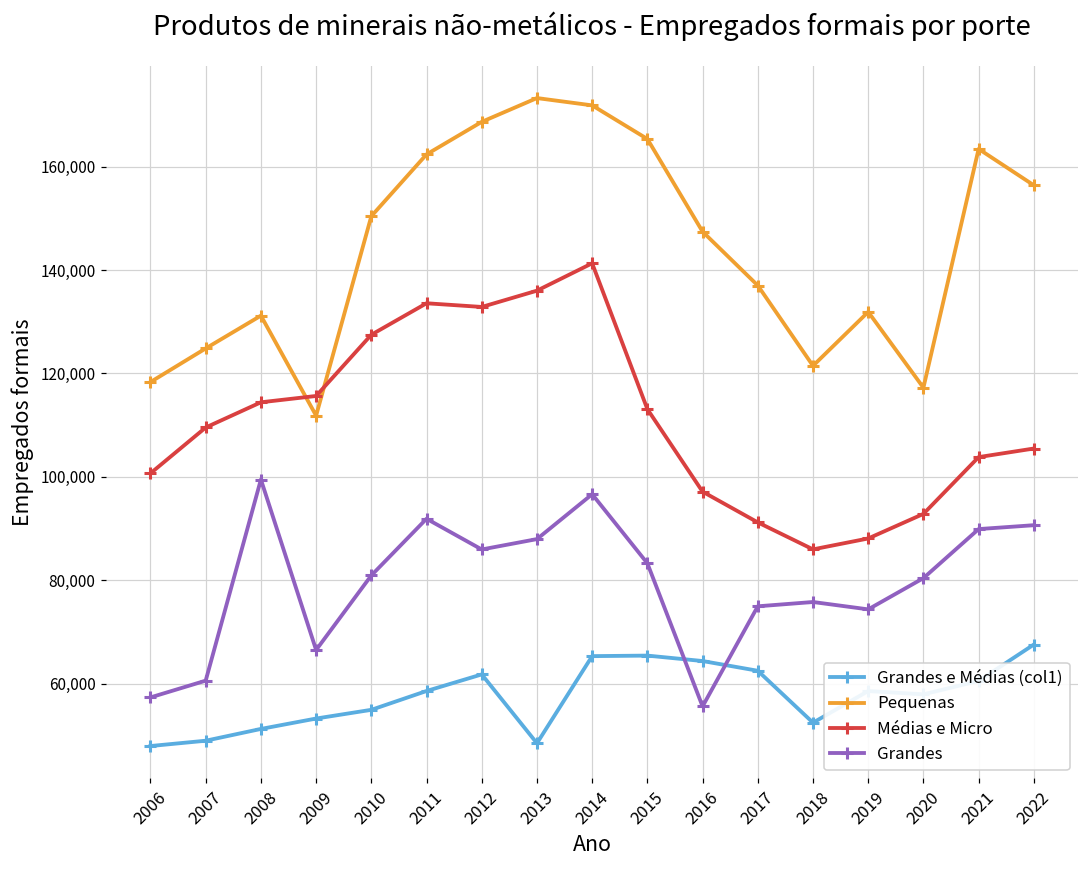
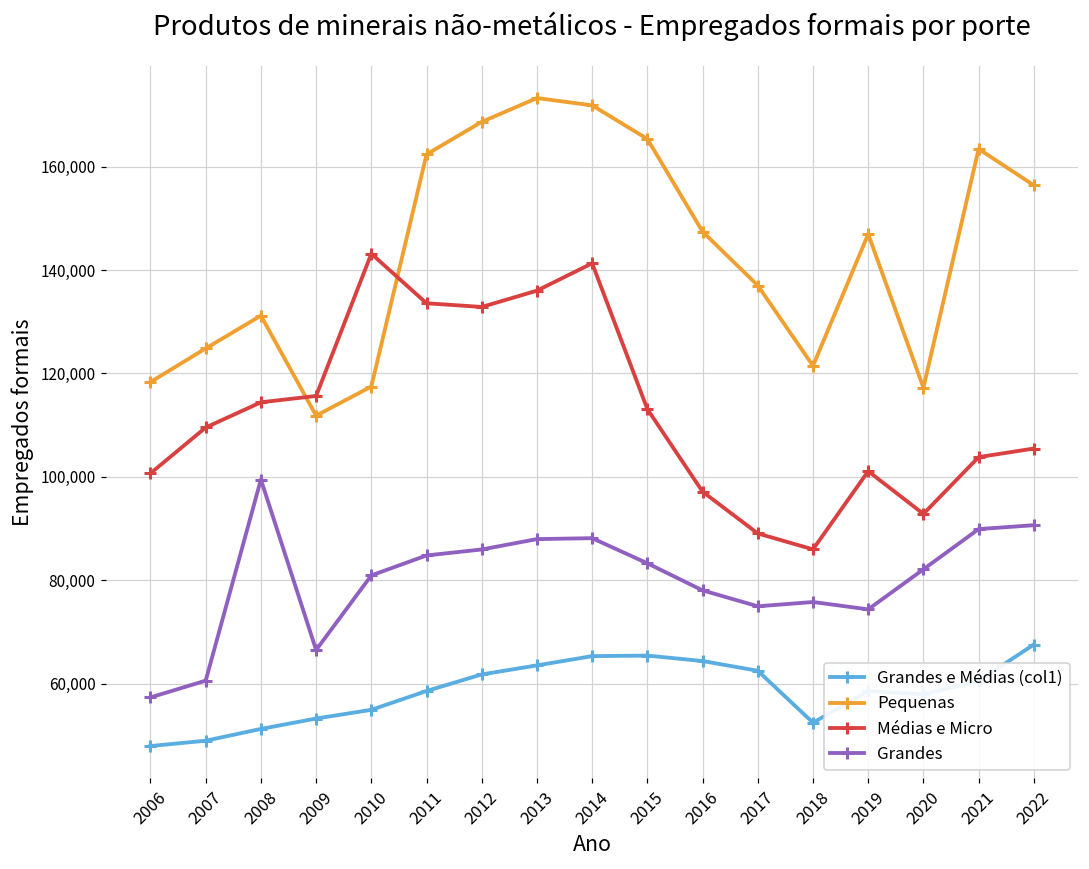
Pequenas, 2010: 150,000 -> 117,000
Médias e Micro, 2010: 127,000 -> 143,000
Grandes, 2011: 92,000 -> 85,000
Grandes e Médias (col1), 2013: 48,000 -> 64,000
Grandes, 2014: 97,000 -> 88,000
Grandes, 2016: 56,000 -> 78,000
Médias e Micro, 2017: 91,000 -> 89,000
Pequenas, 2019: 132,000 -> 147,000
Médias e Micro, 2019: 88,000 -> 101,000
Grandes, 2020: 80,000 -> 82,000
